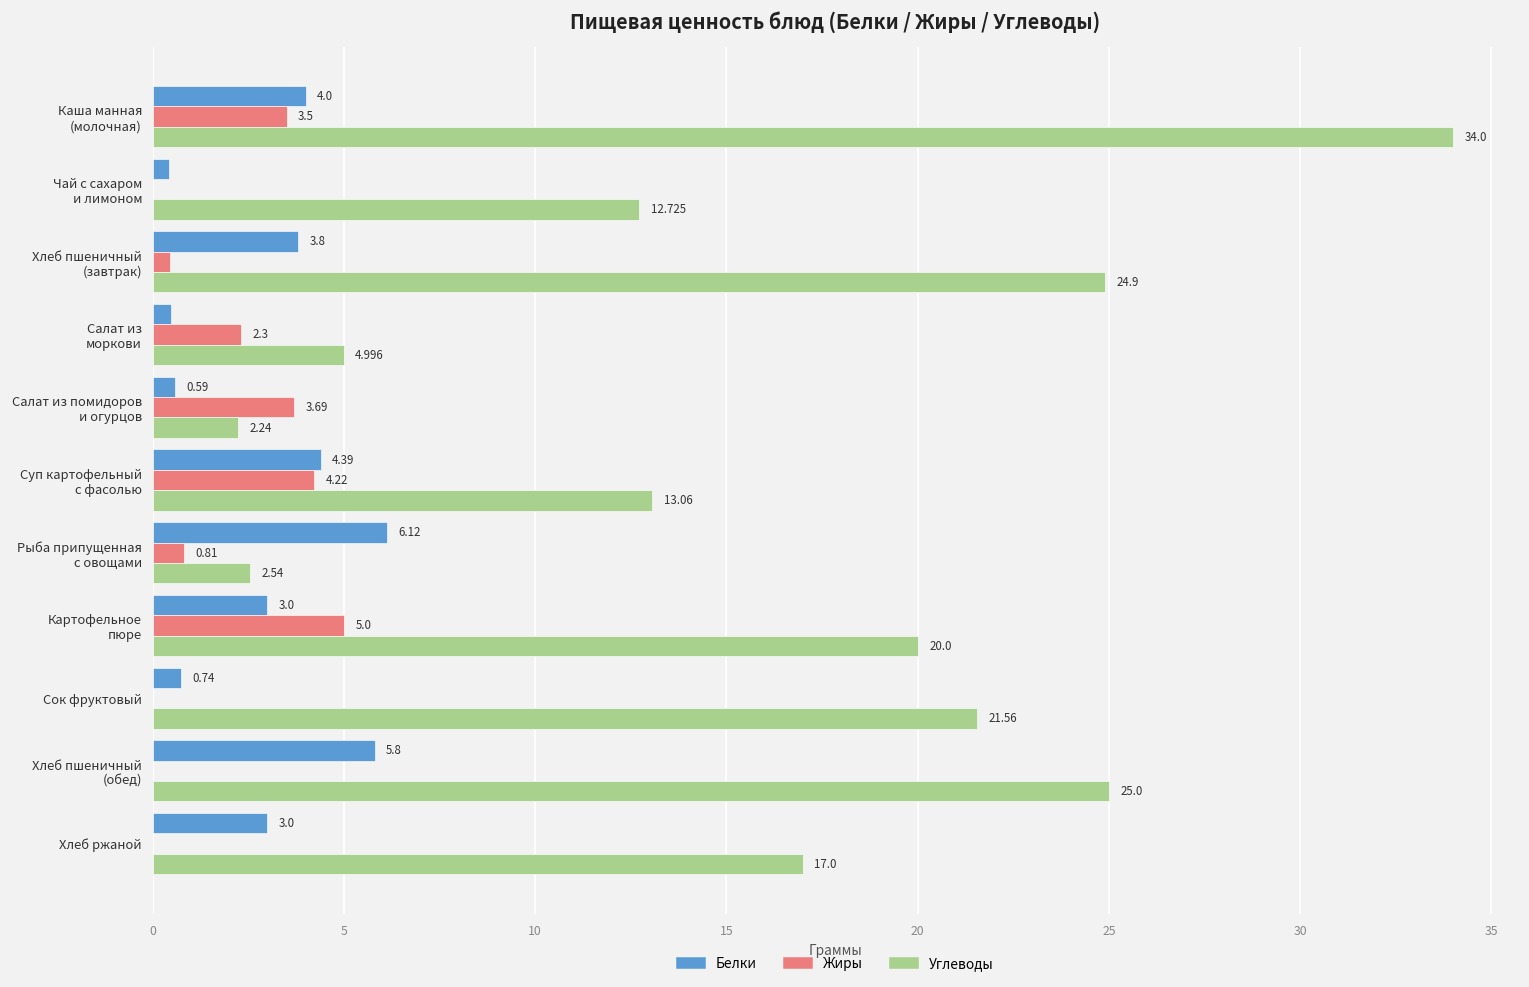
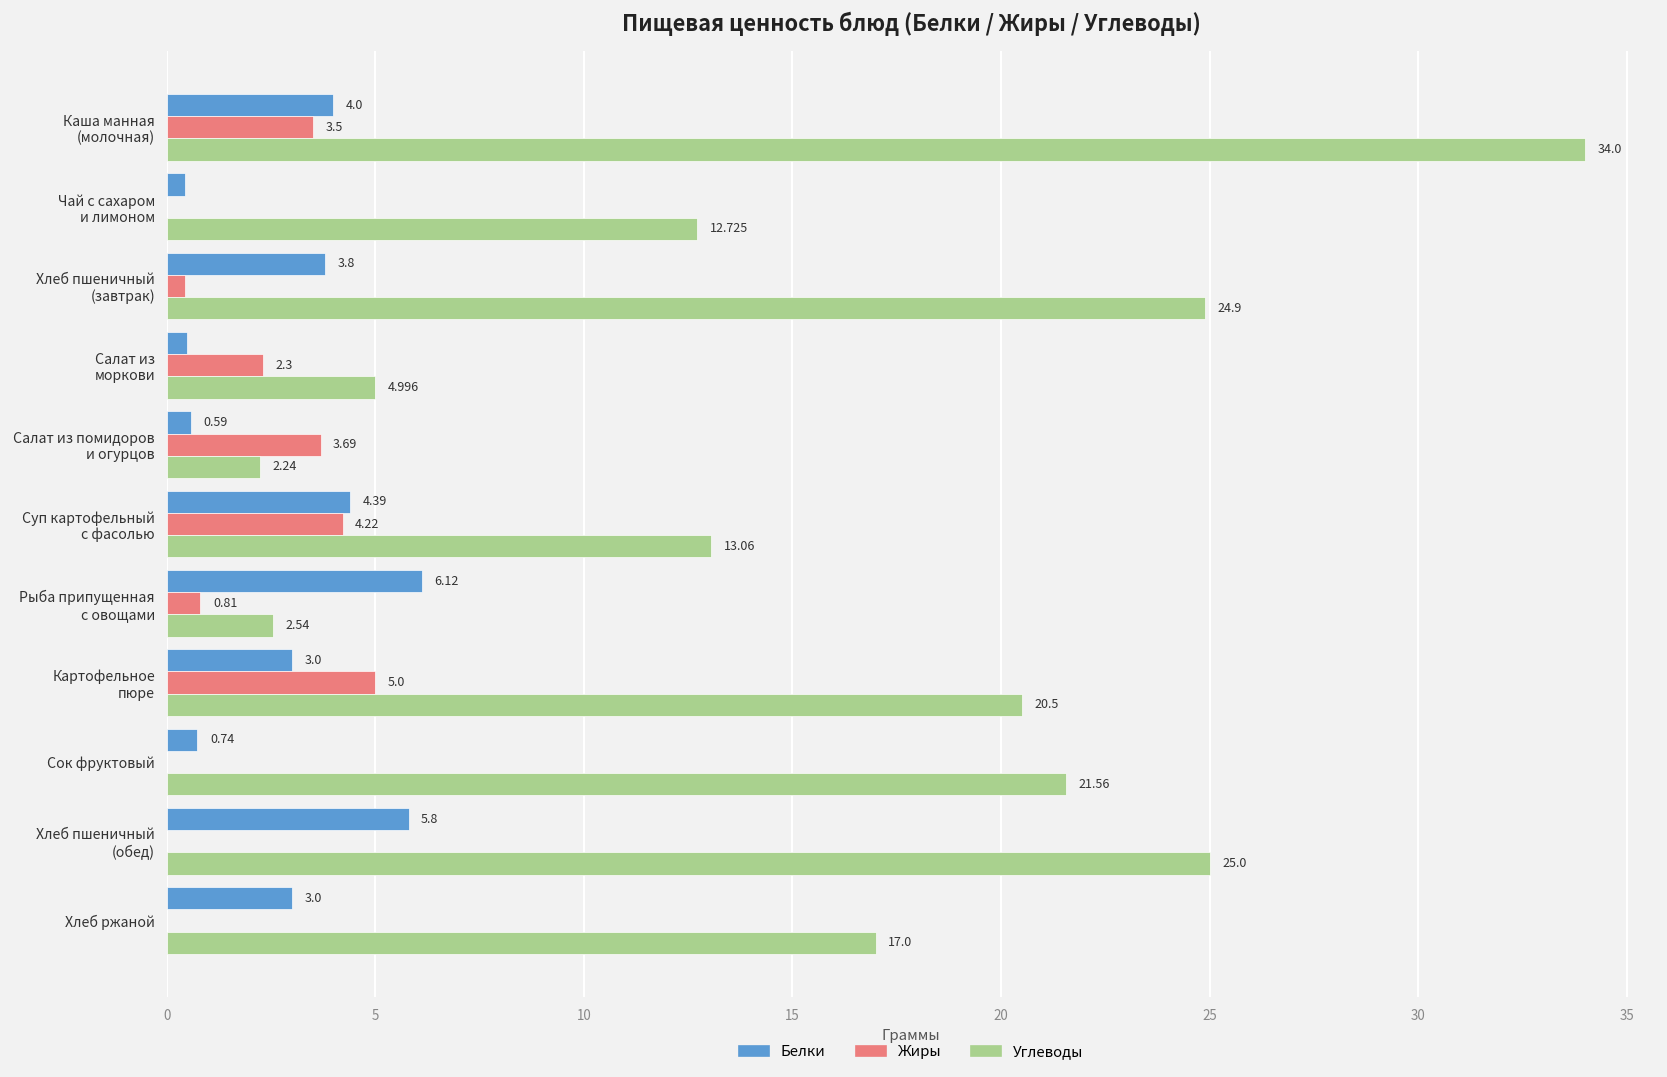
Углеводы, Картофельное пюре: 20.0 -> 20.5
